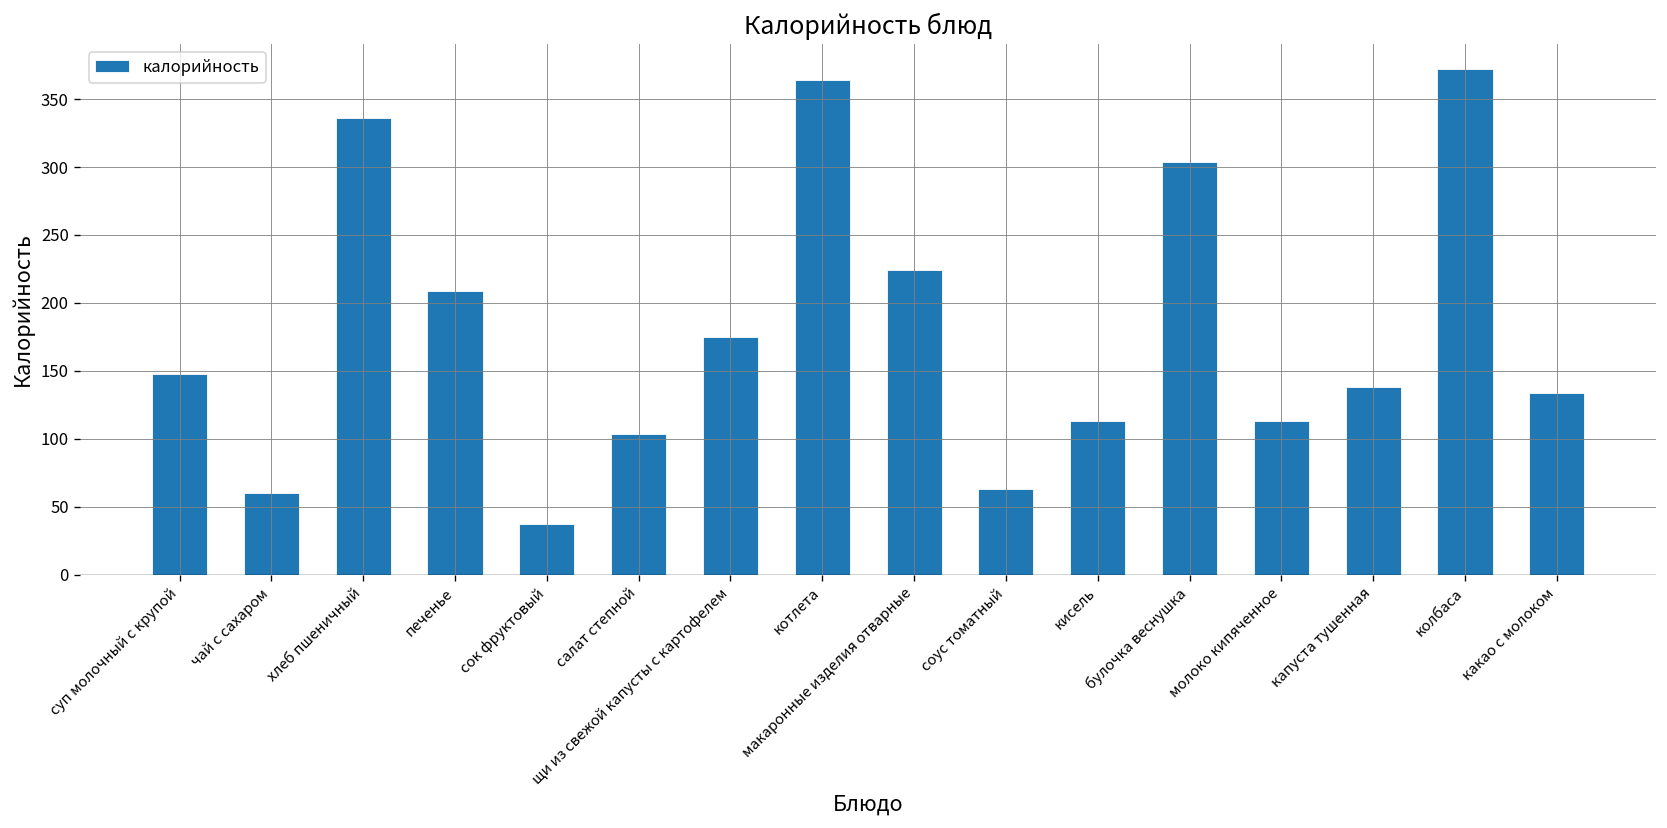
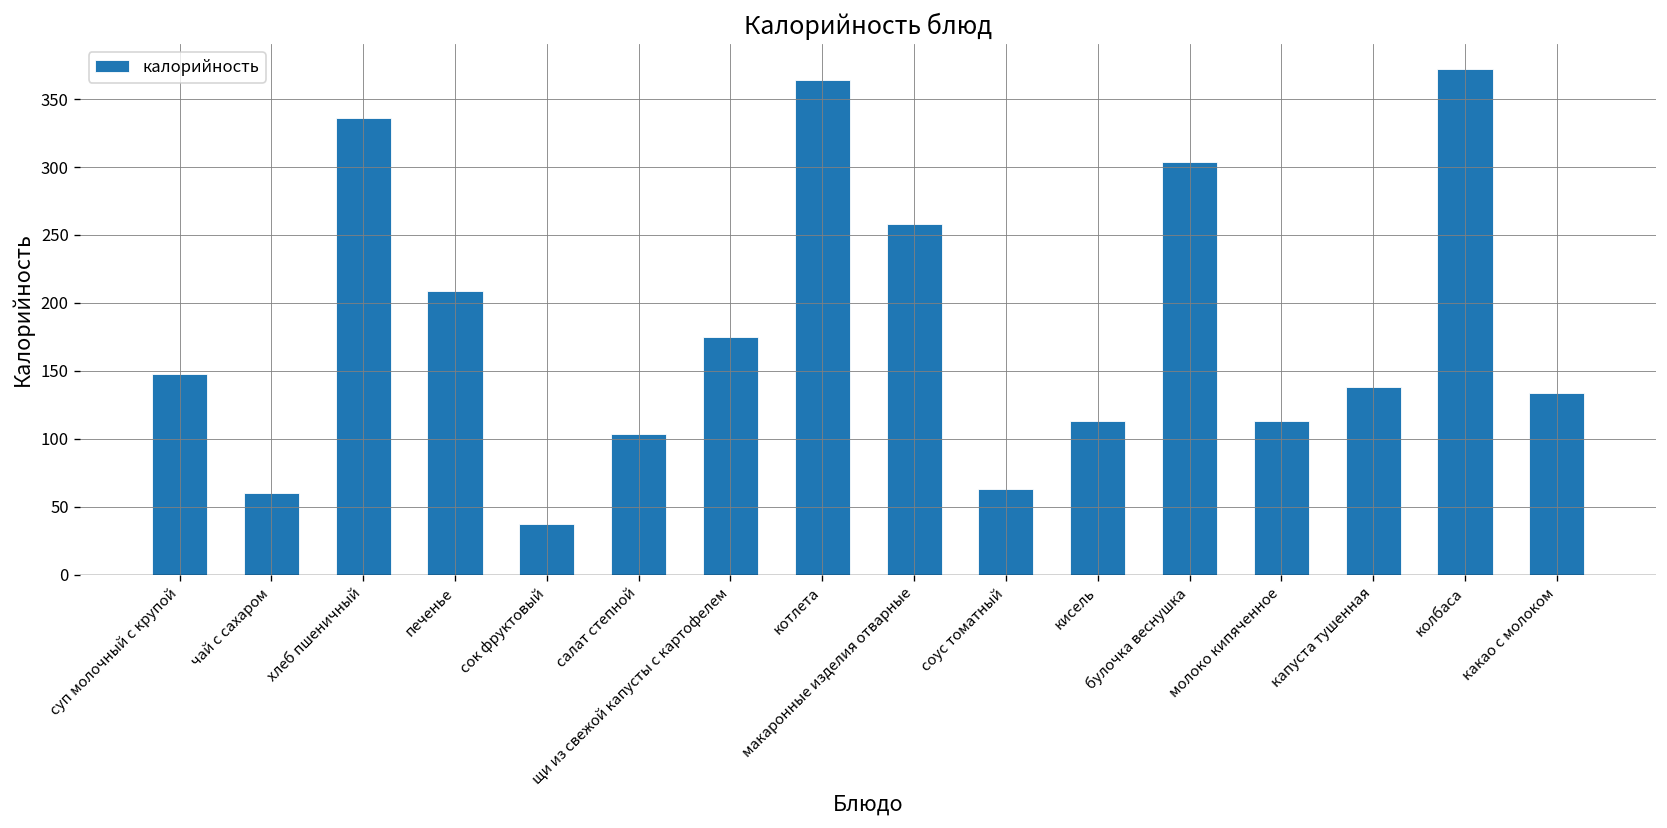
макаронные изделия отварные: 225 -> 258
